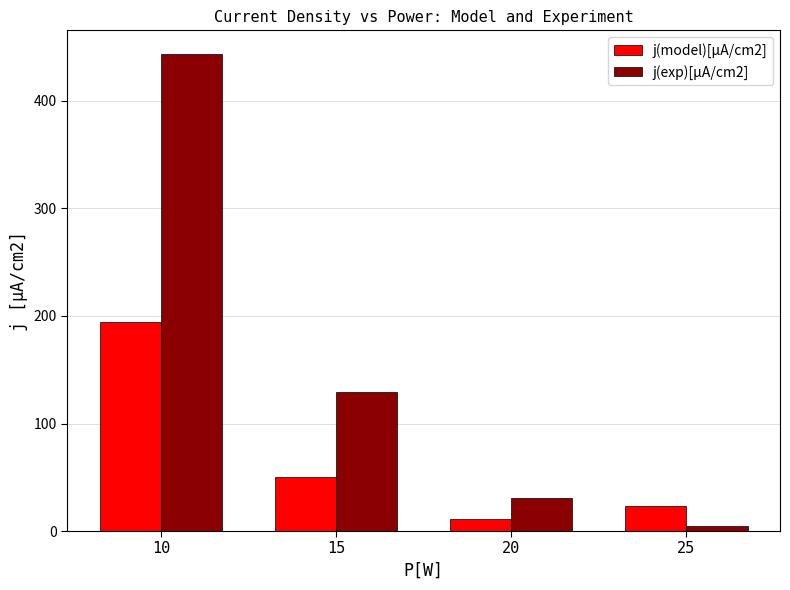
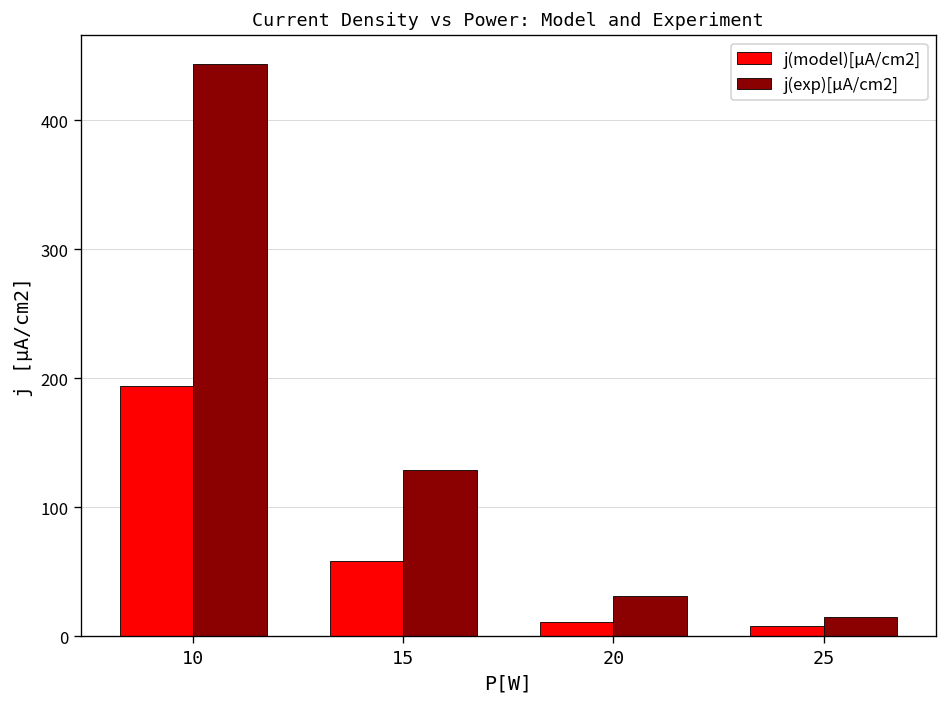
j(model)[µA/cm2], 15: 50 -> 58
j(model)[µA/cm2], 25: 23 -> 8
j(exp)[µA/cm2], 25: 5 -> 15
